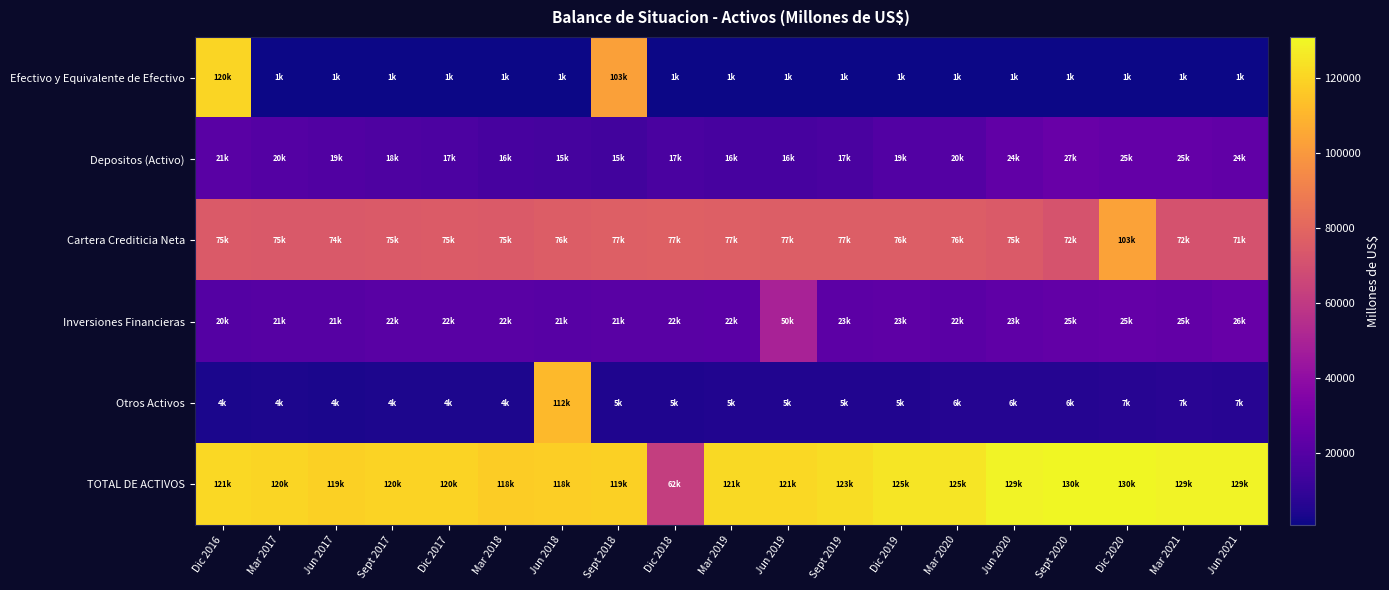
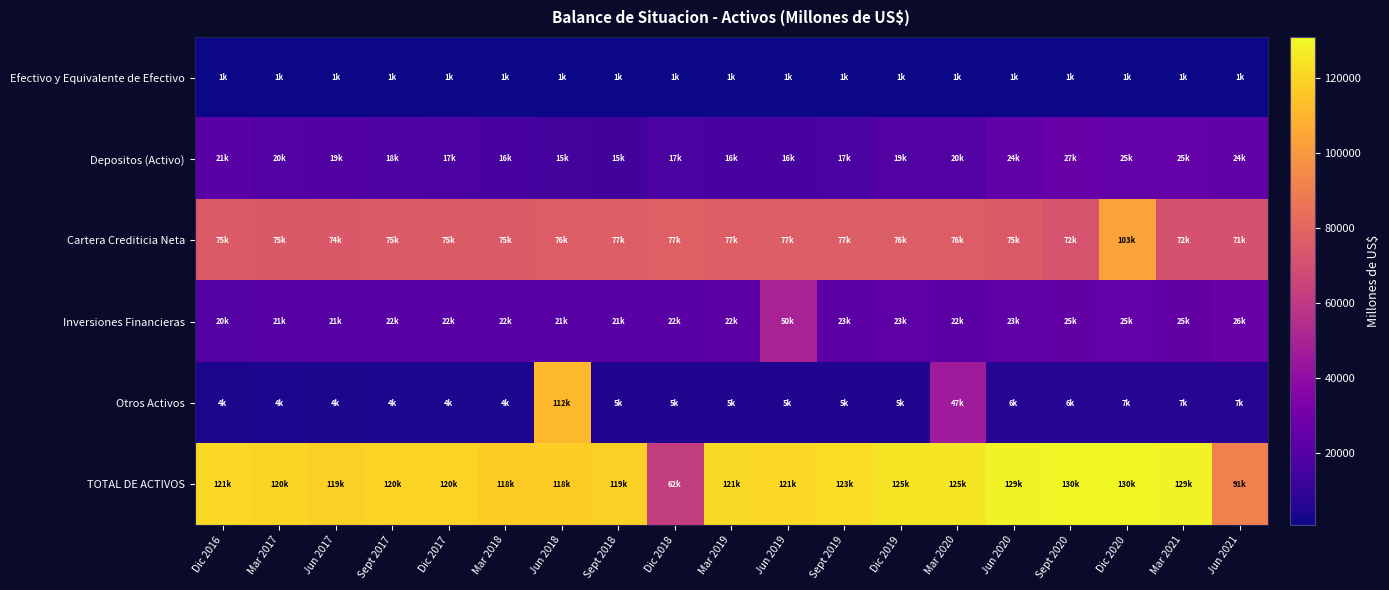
Efectivo y Equivalente de Efectivo, Dic 2016: 120k -> 1k
Efectivo y Equivalente de Efectivo, Sept 2018: 103k -> 1k
Otros Activos, Mar 2020: 6k -> 47k
TOTAL DE ACTIVOS, Jun 2021: 129k -> 91k
